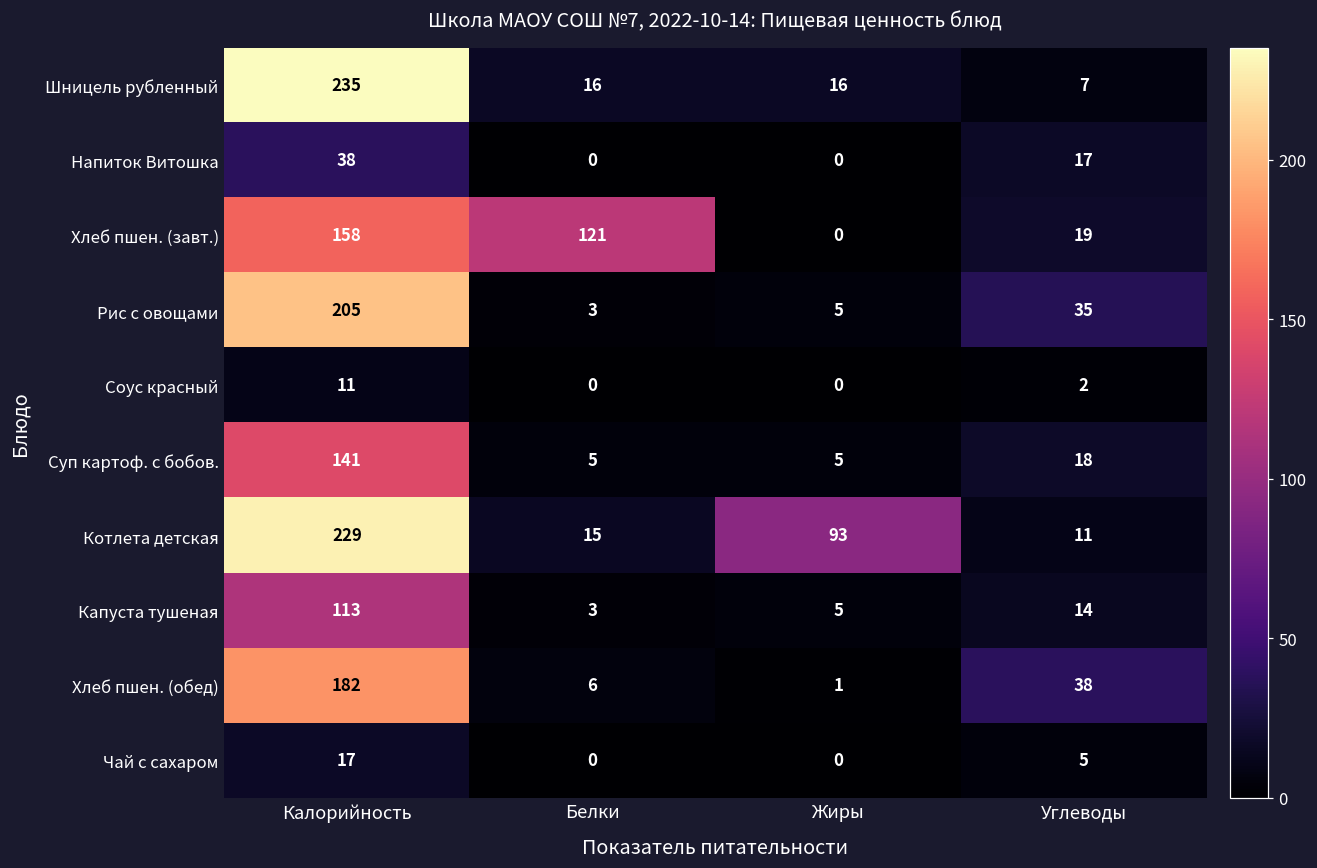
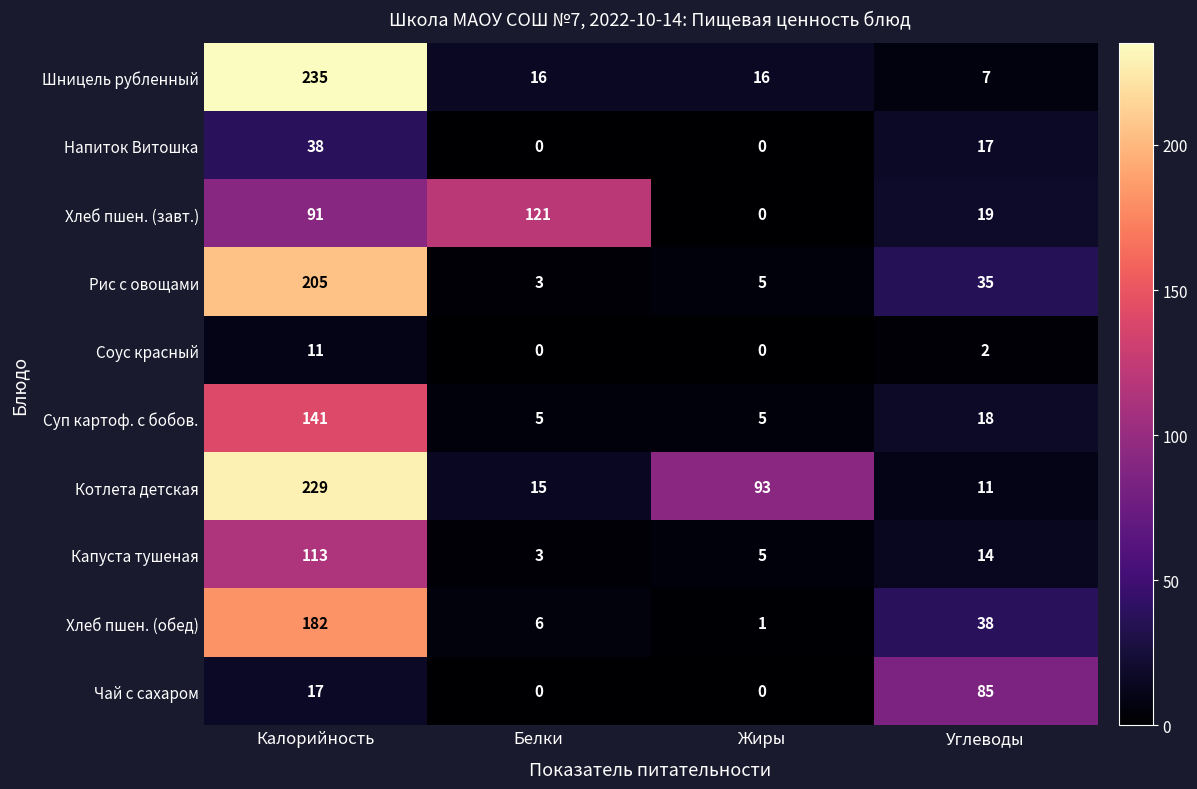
Хлеб пшен. (завт.), Калорийность: 158 -> 91
Чай с сахаром, Углеводы: 5 -> 85
